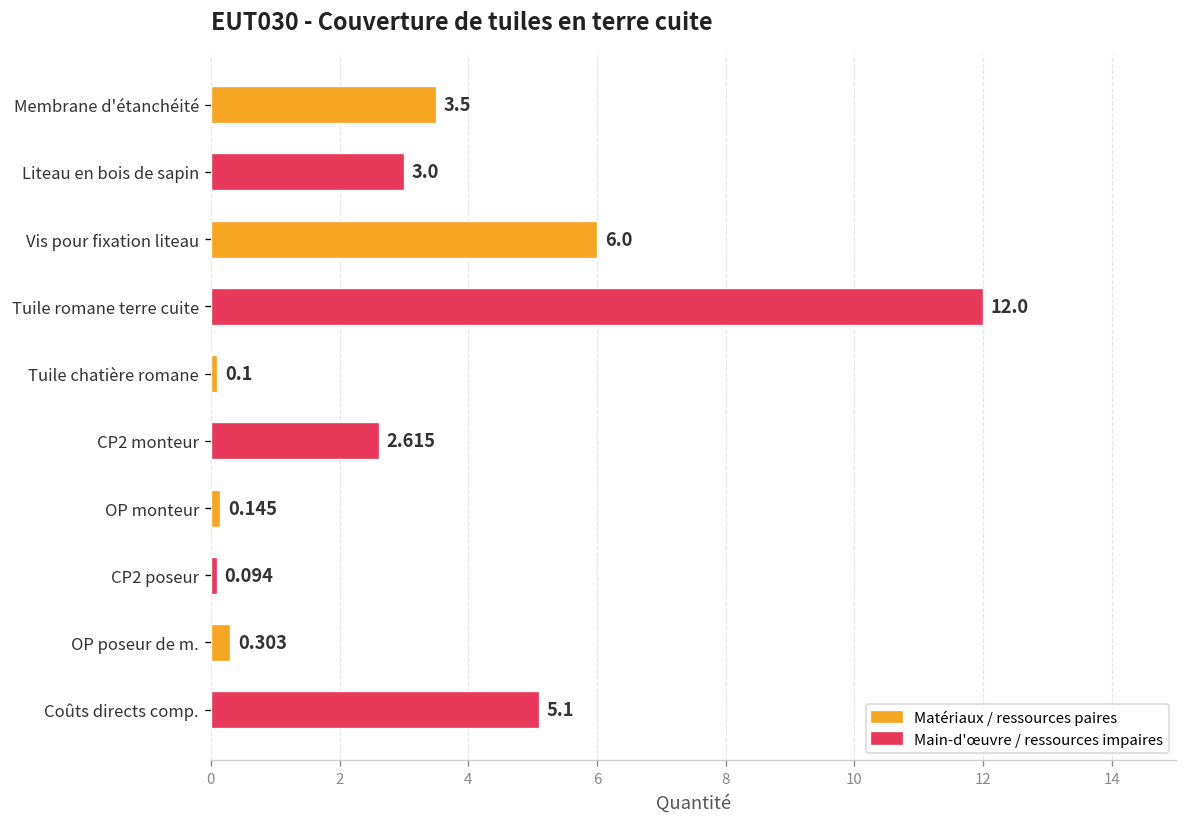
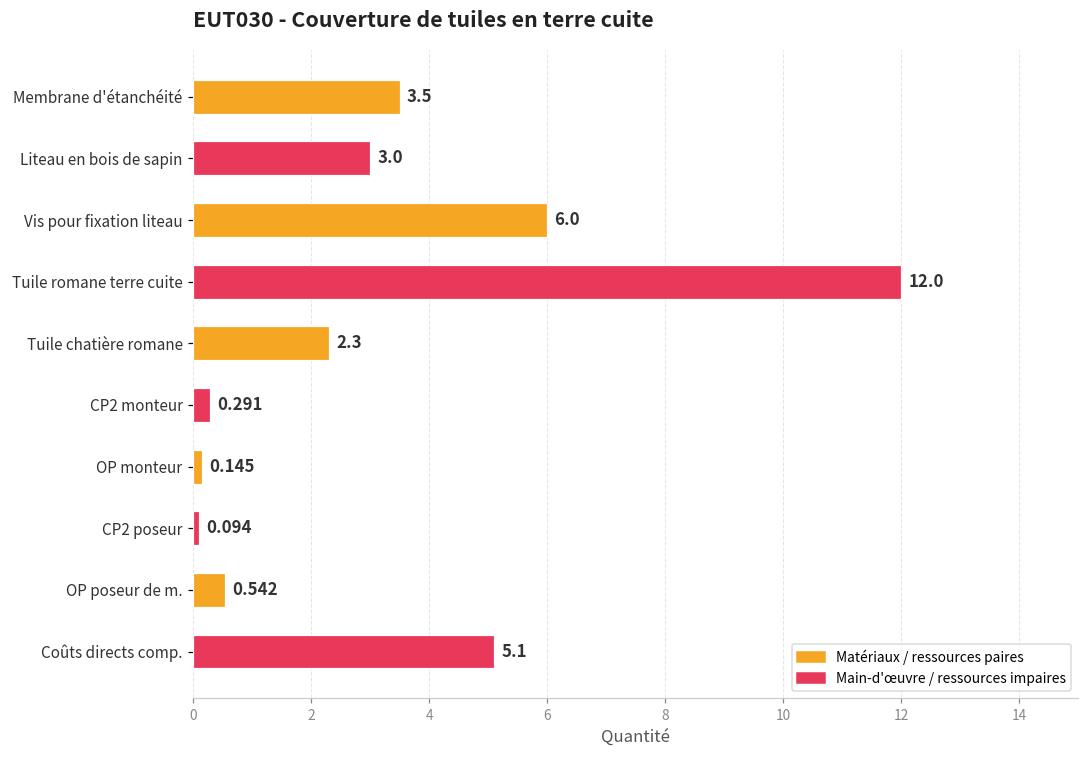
Tuile chatière romane: 0.1 -> 2.3
CP2 monteur: 2.615 -> 0.291
OP poseur de m.: 0.303 -> 0.542
